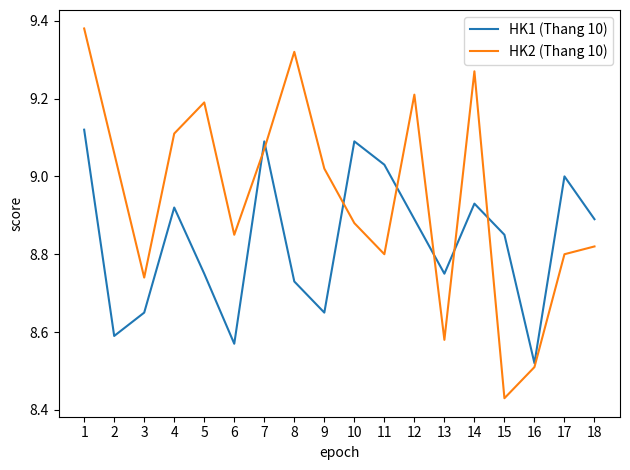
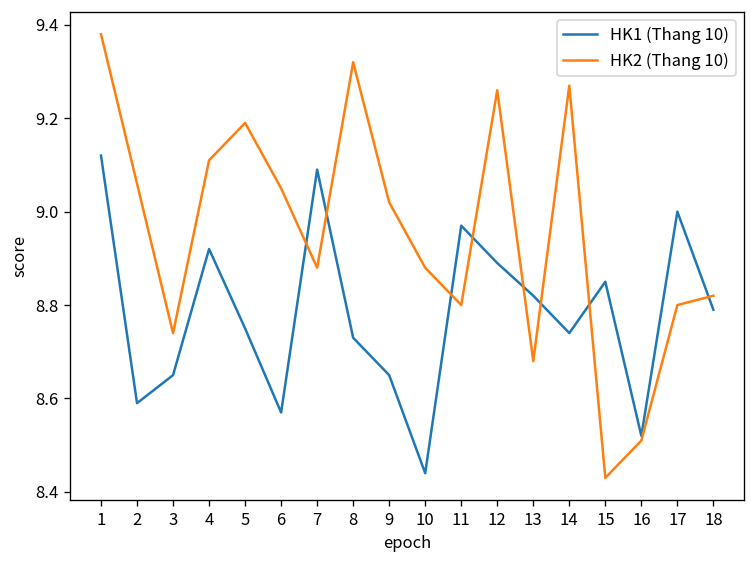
HK2 (Thang 10), 6: 8.85 -> 9.05
HK2 (Thang 10), 7: 9.07 -> 8.88
HK1 (Thang 10), 10: 9.09 -> 8.44
HK1 (Thang 10), 11: 9.03 -> 8.97
HK2 (Thang 10), 12: 9.21 -> 9.26
HK1 (Thang 10), 13: 8.75 -> 8.82
HK2 (Thang 10), 13: 8.58 -> 8.68
HK1 (Thang 10), 14: 8.93 -> 8.74
HK1 (Thang 10), 18: 8.89 -> 8.79
